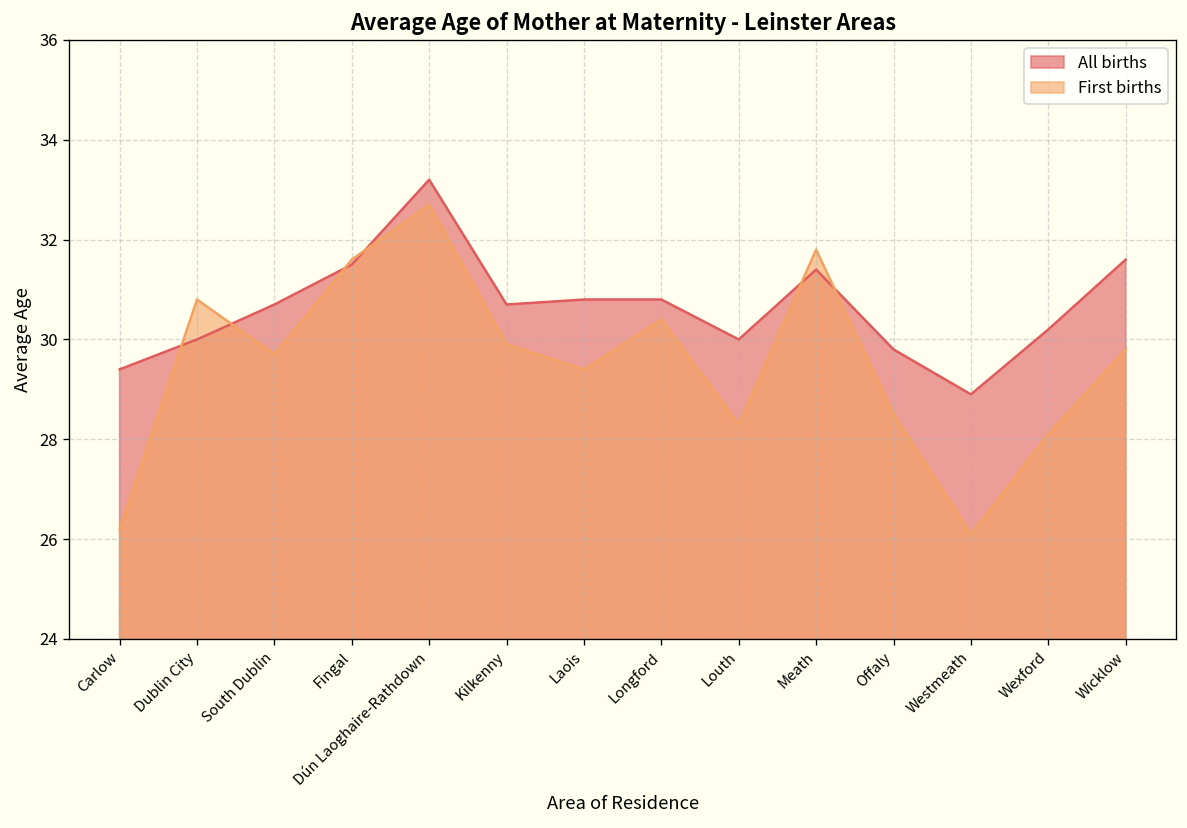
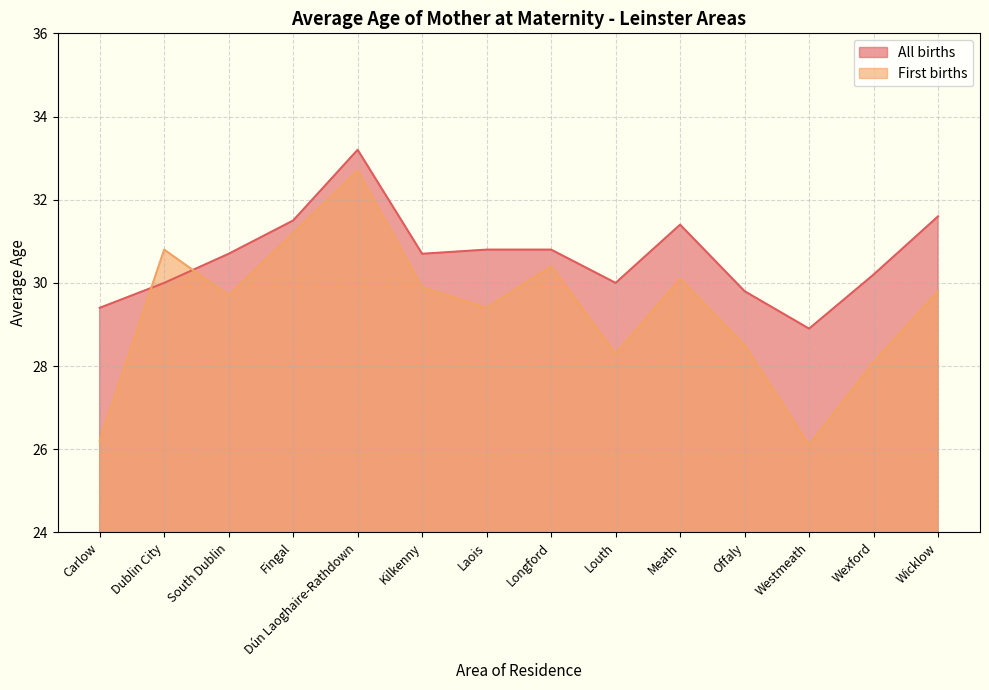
First births, Fingal: 31.6 -> 31.2
First births, Meath: 31.8 -> 30.1
